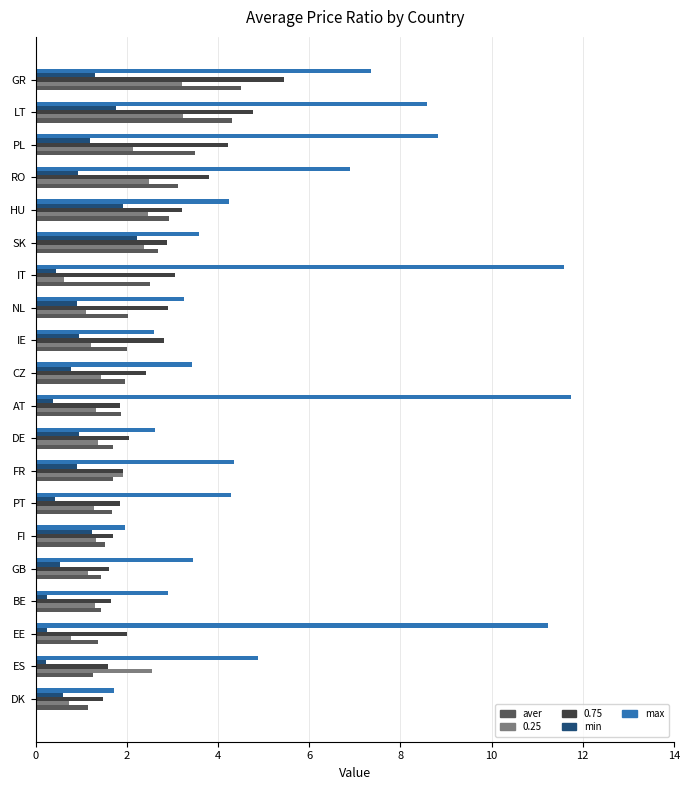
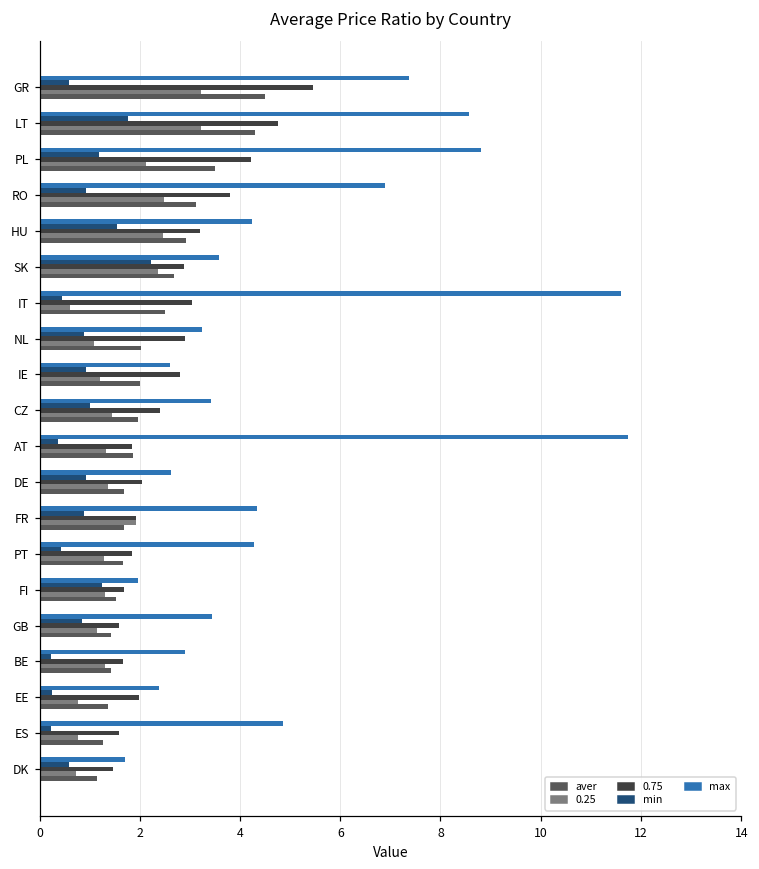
min, GR: 1.3 -> 0.6
min, HU: 1.9 -> 1.5
min, CZ: 0.8 -> 1.0
min, GB: 0.5 -> 0.8
max, EE: 11.2 -> 2.4
0.25, ES: 2.5 -> 0.8
